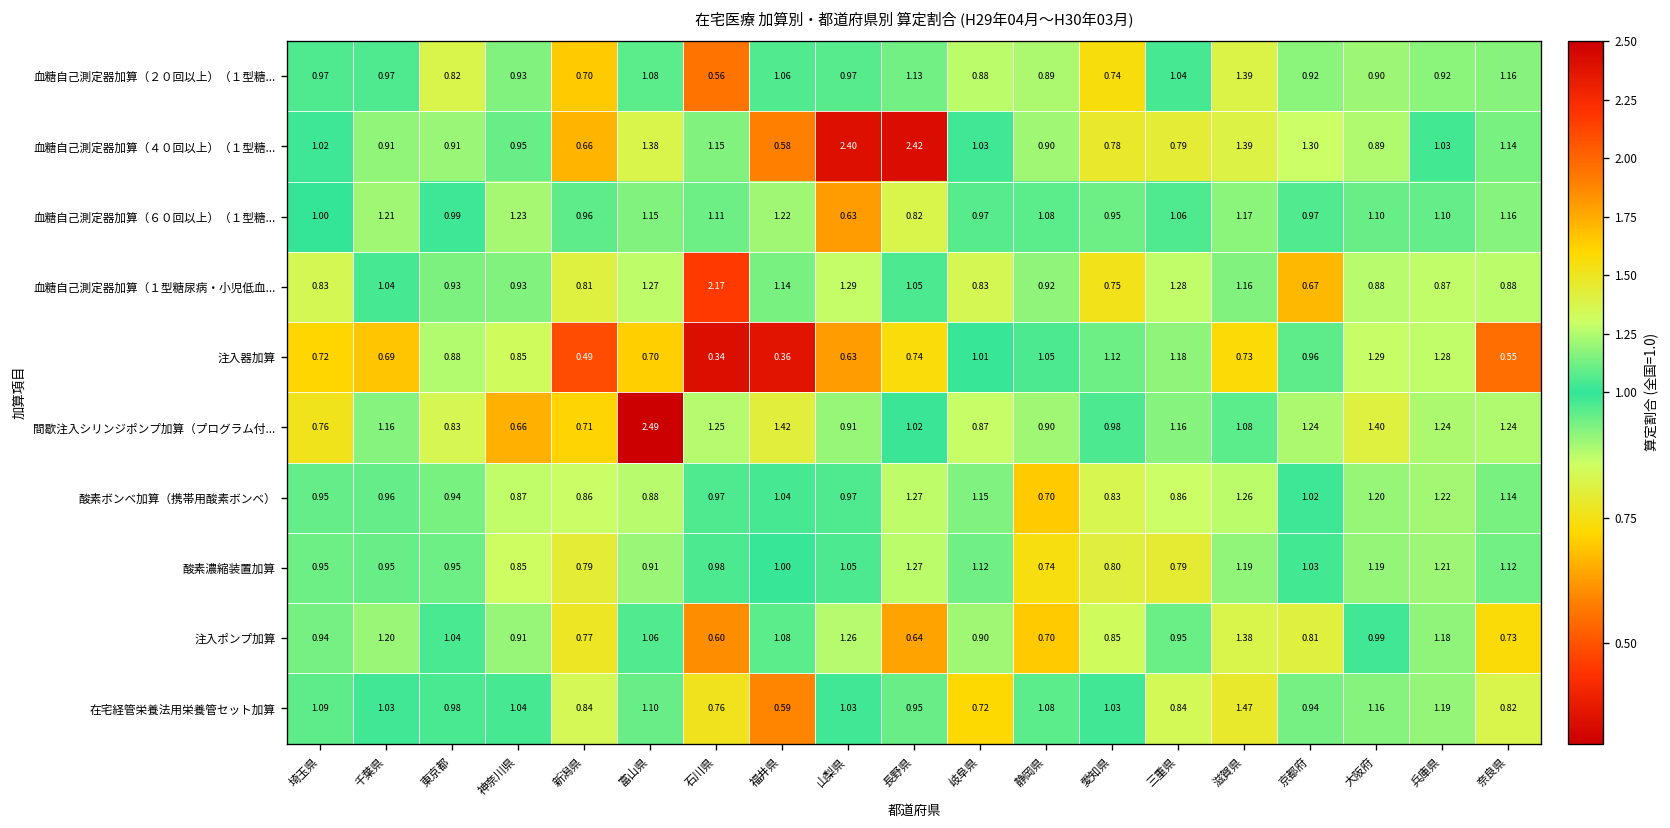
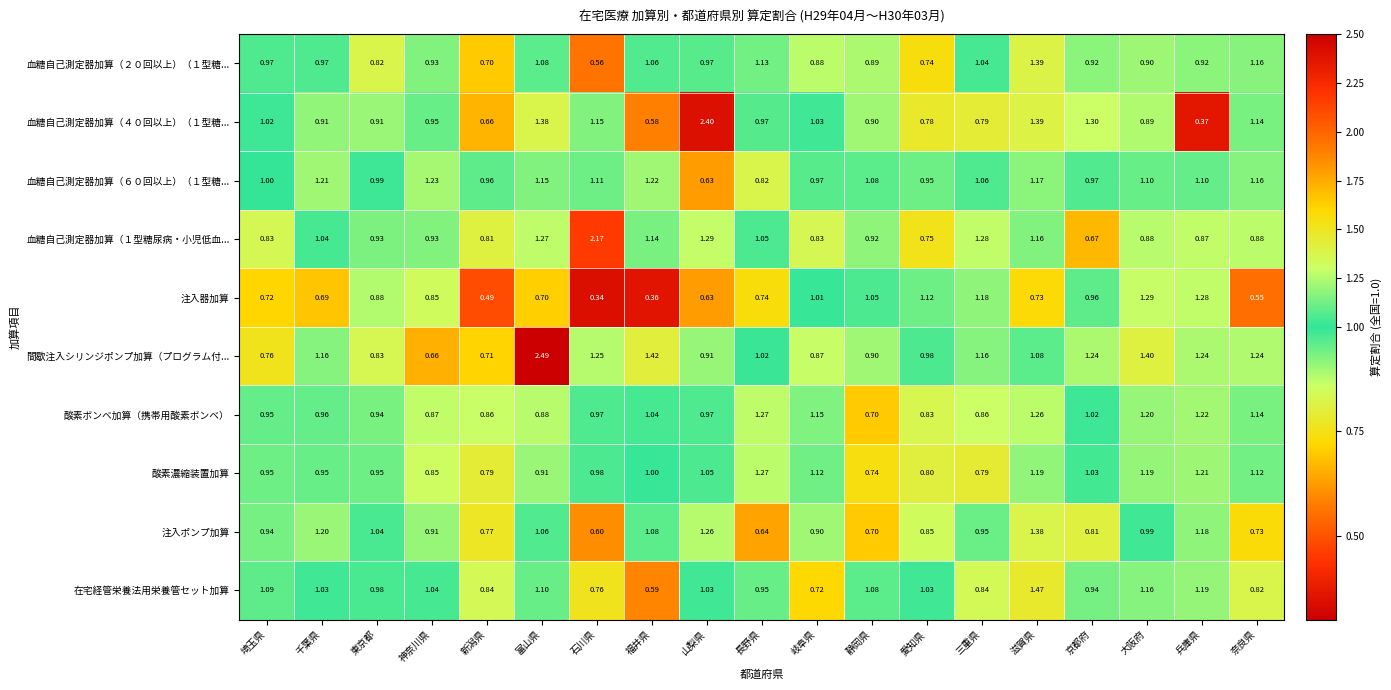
血糖自己測定器加算（４０回以上）（１型糖..., 長野県: 2.42 -> 0.97
血糖自己測定器加算（４０回以上）（１型糖..., 兵庫県: 1.03 -> 0.37
